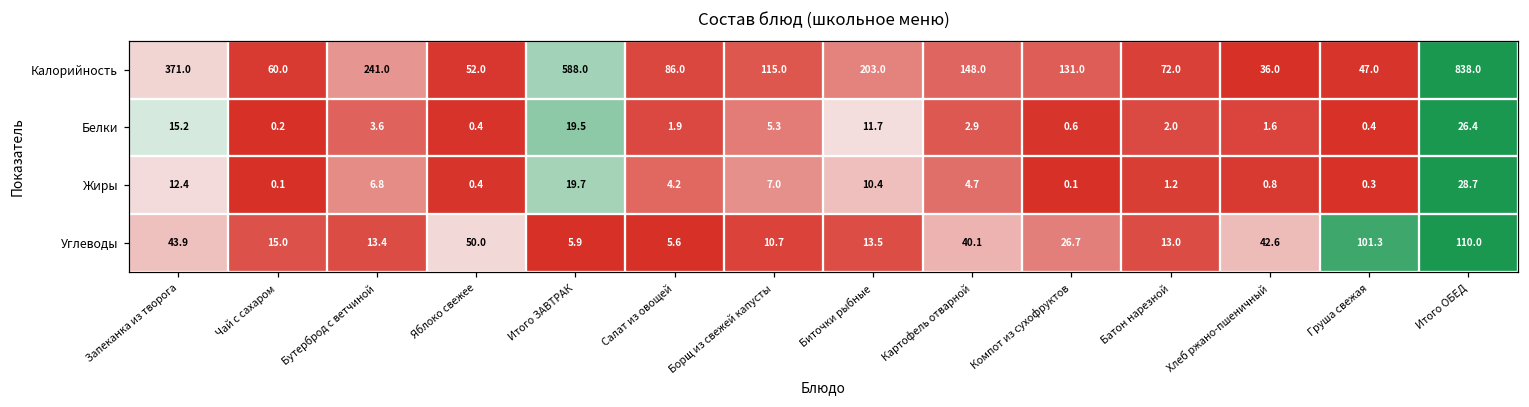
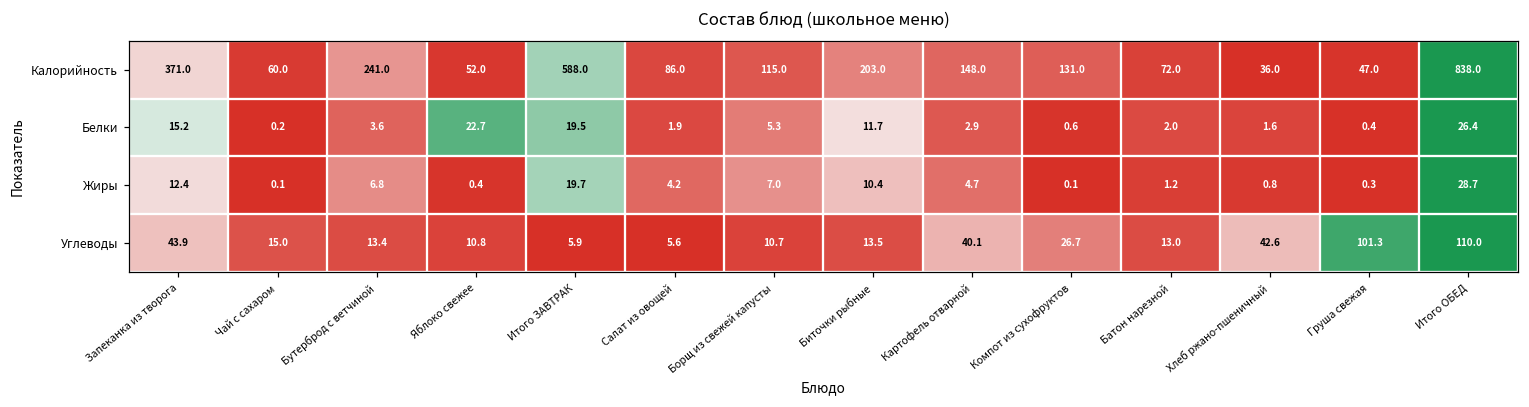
Белки, Яблоко свежее: 0.4 -> 22.7
Углеводы, Яблоко свежее: 50.0 -> 10.8
